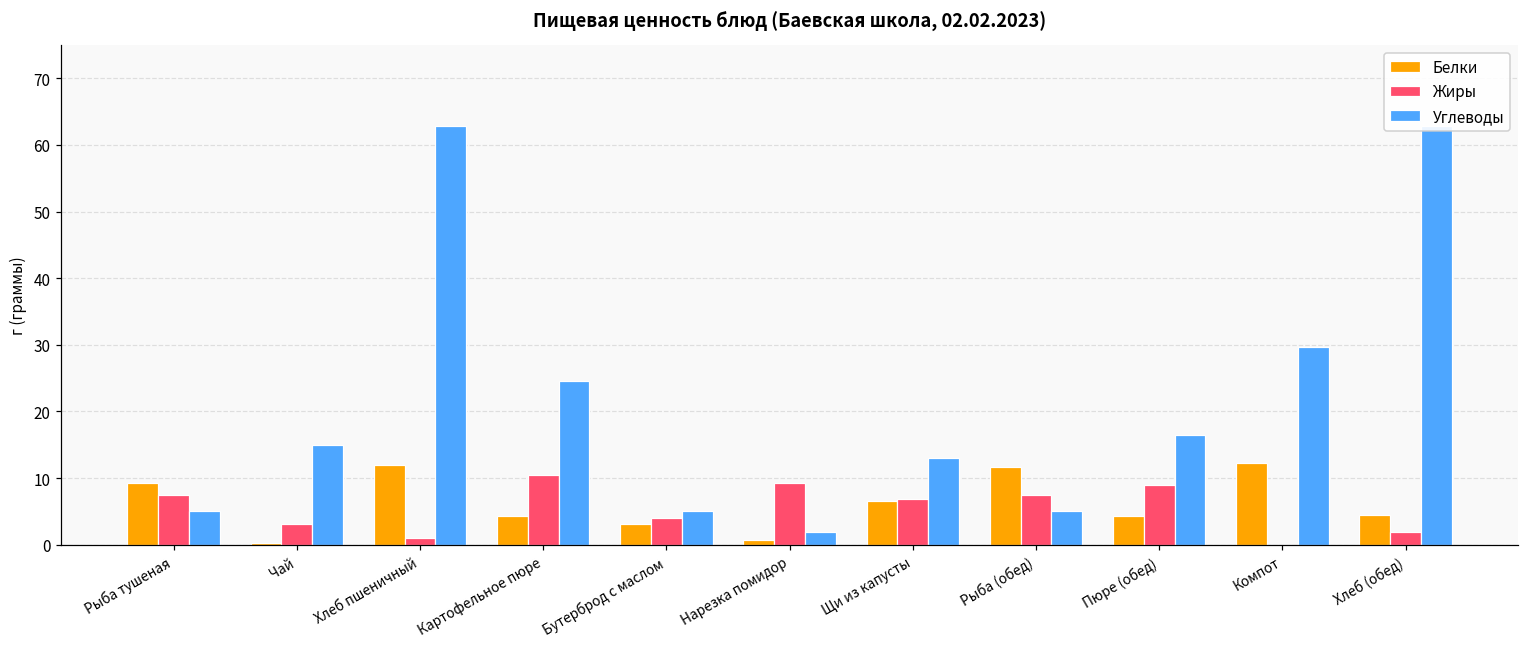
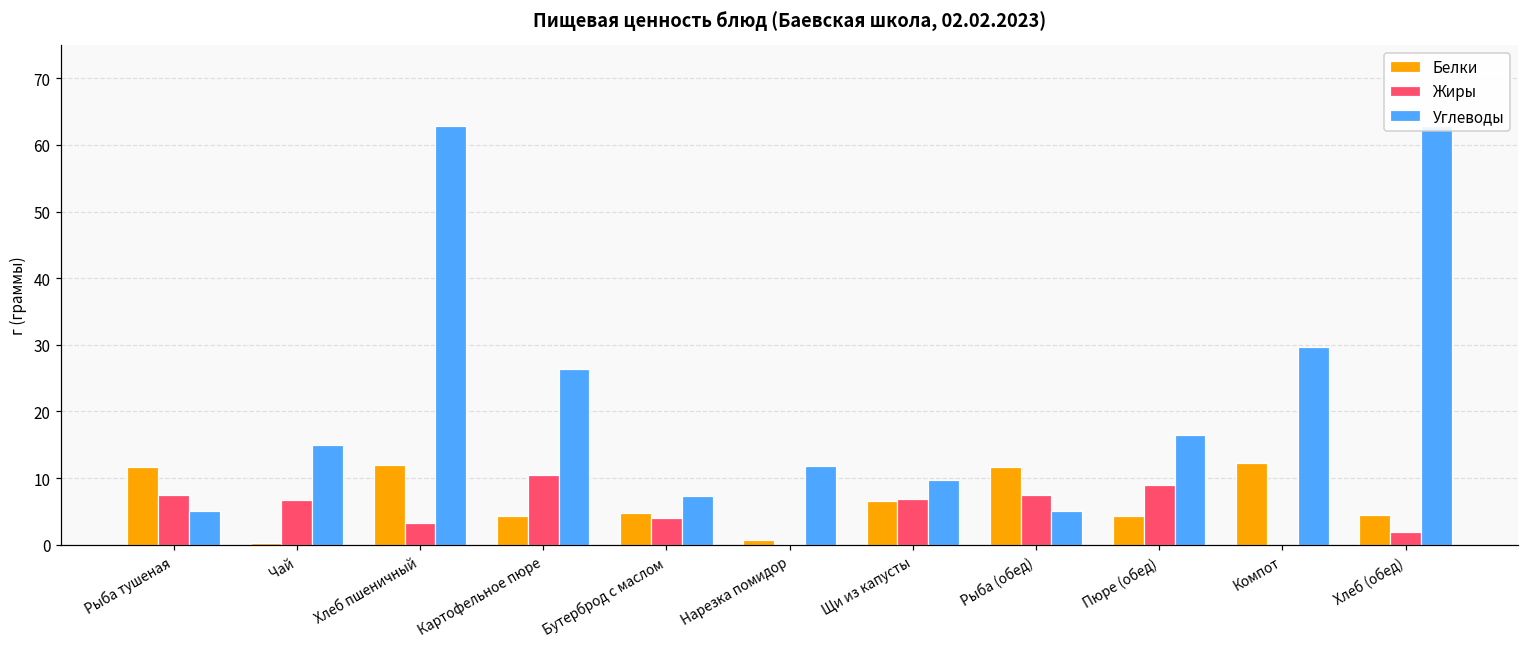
Белки, Рыба тушеная: 9 -> 12
Жиры, Чай: 3 -> 7
Жиры, Хлеб пшеничный: 1 -> 3
Углеводы, Картофельное пюре: 25 -> 26
Белки, Бутерброд с маслом: 3 -> 5
Углеводы, Бутерброд с маслом: 5 -> 7
Жиры, Нарезка помидор: 9 -> 0
Углеводы, Нарезка помидор: 2 -> 12
Углеводы, Щи из капусты: 13 -> 10
